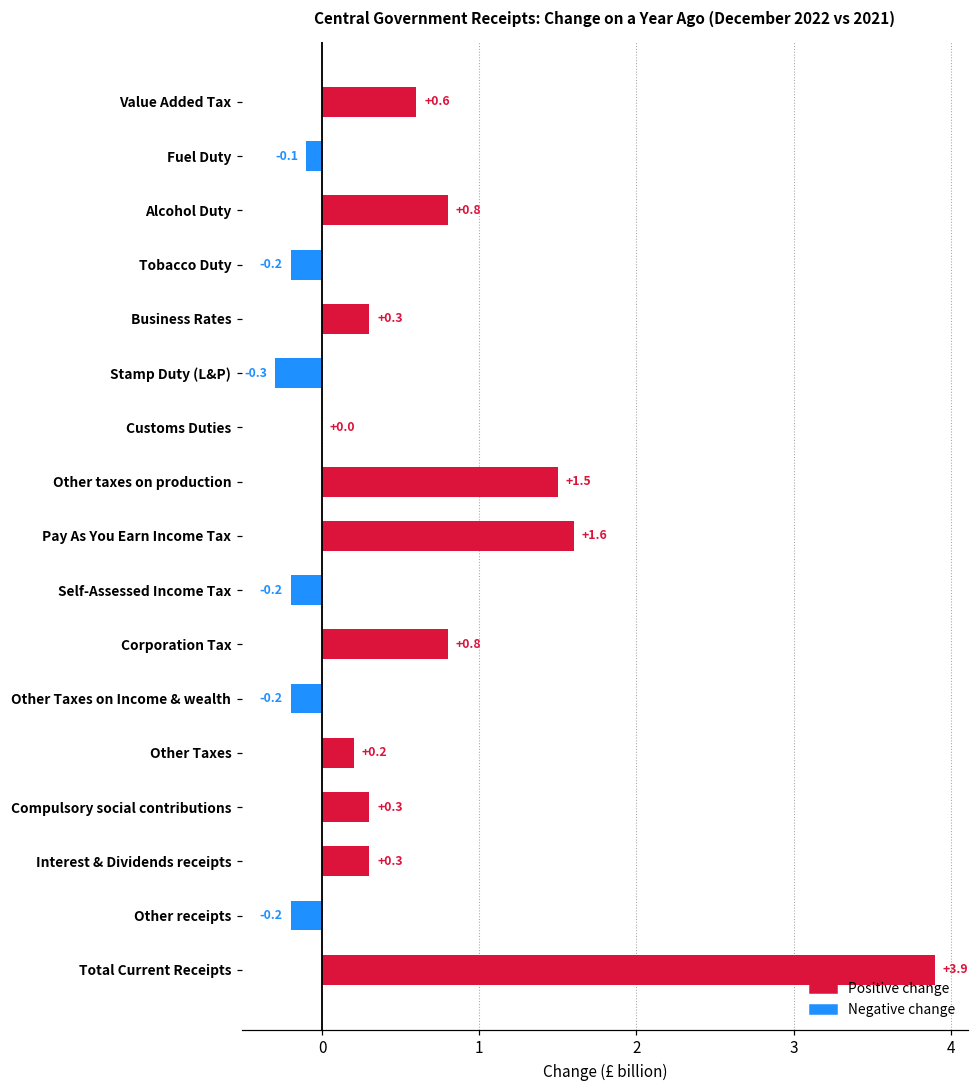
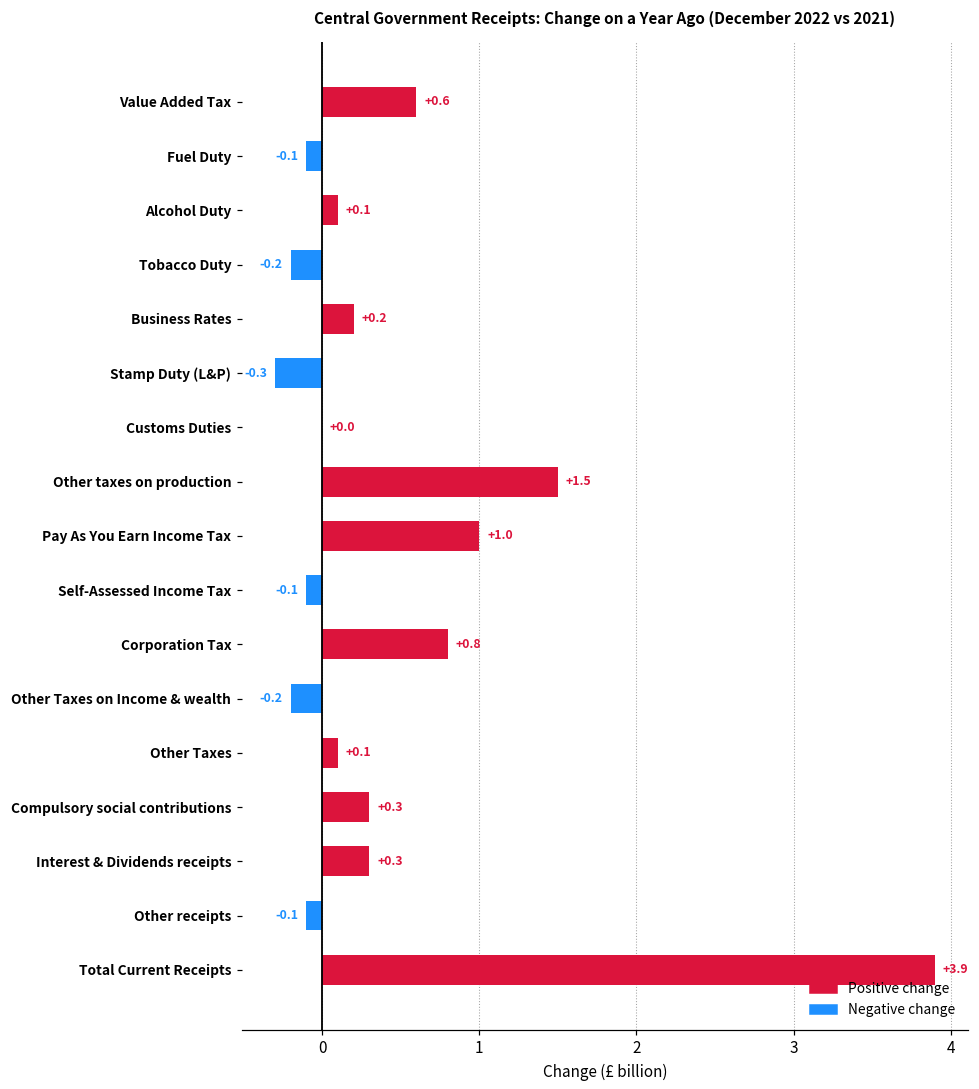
Alcohol Duty: +0.8 -> +0.1
Business Rates: +0.3 -> +0.2
Pay As You Earn Income Tax: +1.6 -> +1.0
Self-Assessed Income Tax: -0.2 -> -0.1
Other Taxes: +0.2 -> +0.1
Other receipts: -0.2 -> -0.1
